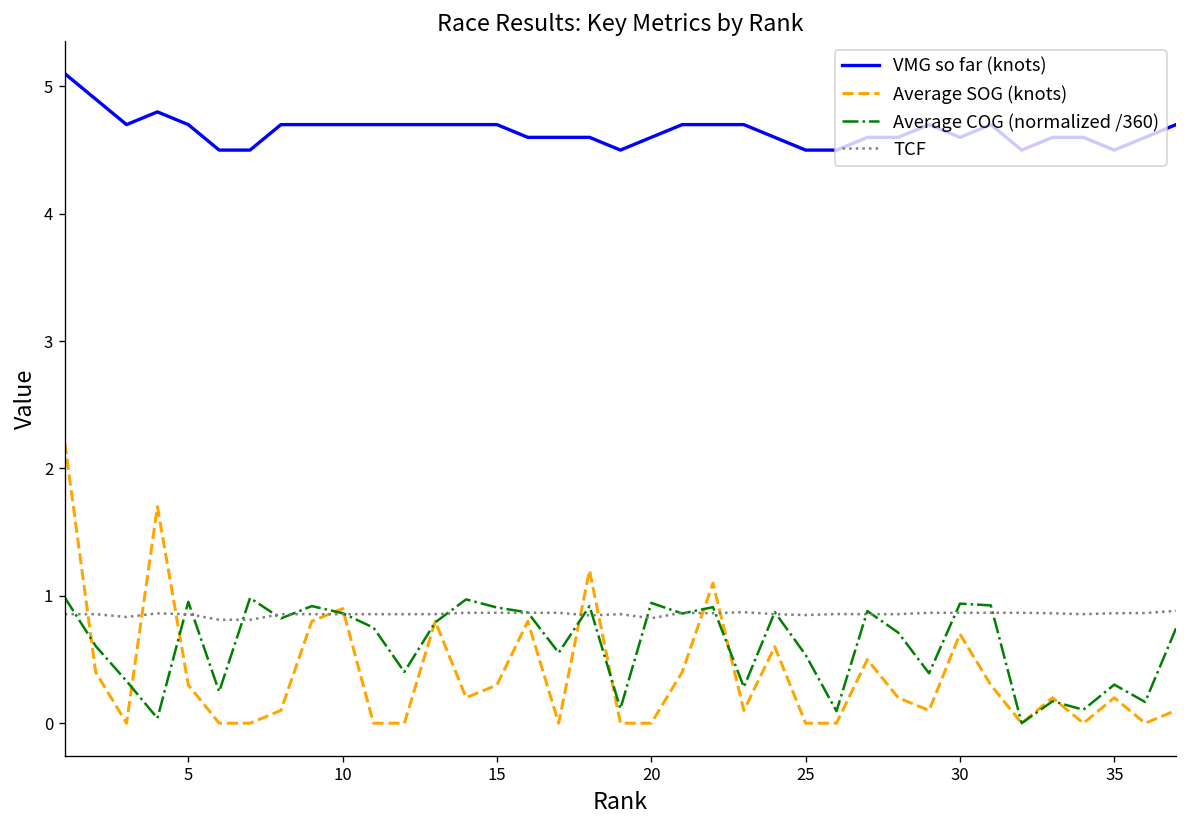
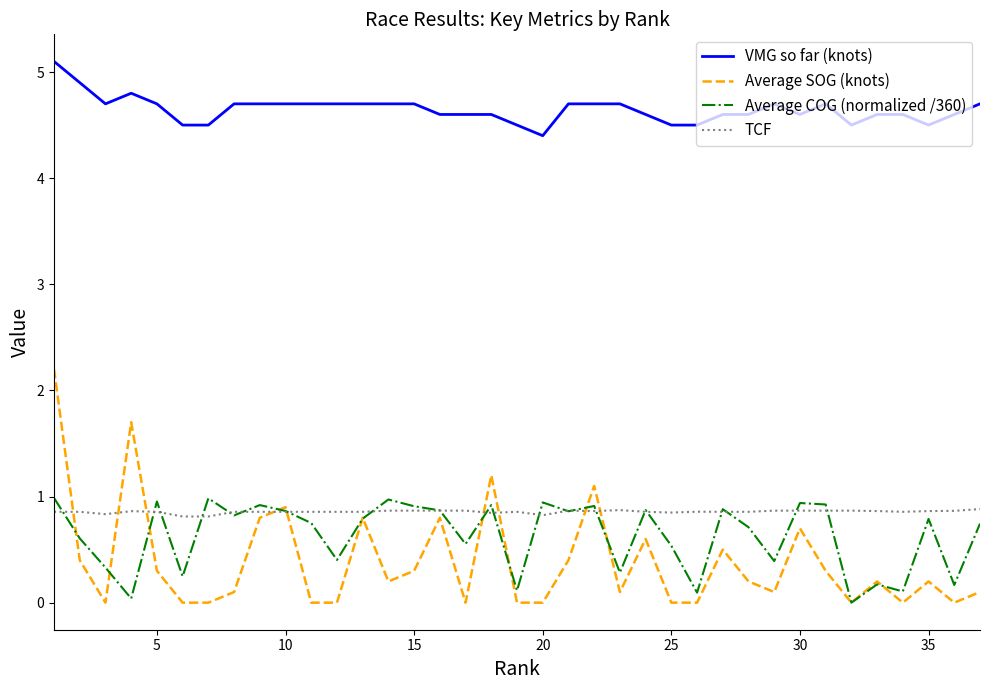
VMG so far (knots), 20: 4.6 -> 4.4
Average COG (normalized /360), 35: 0.30 -> 0.79
